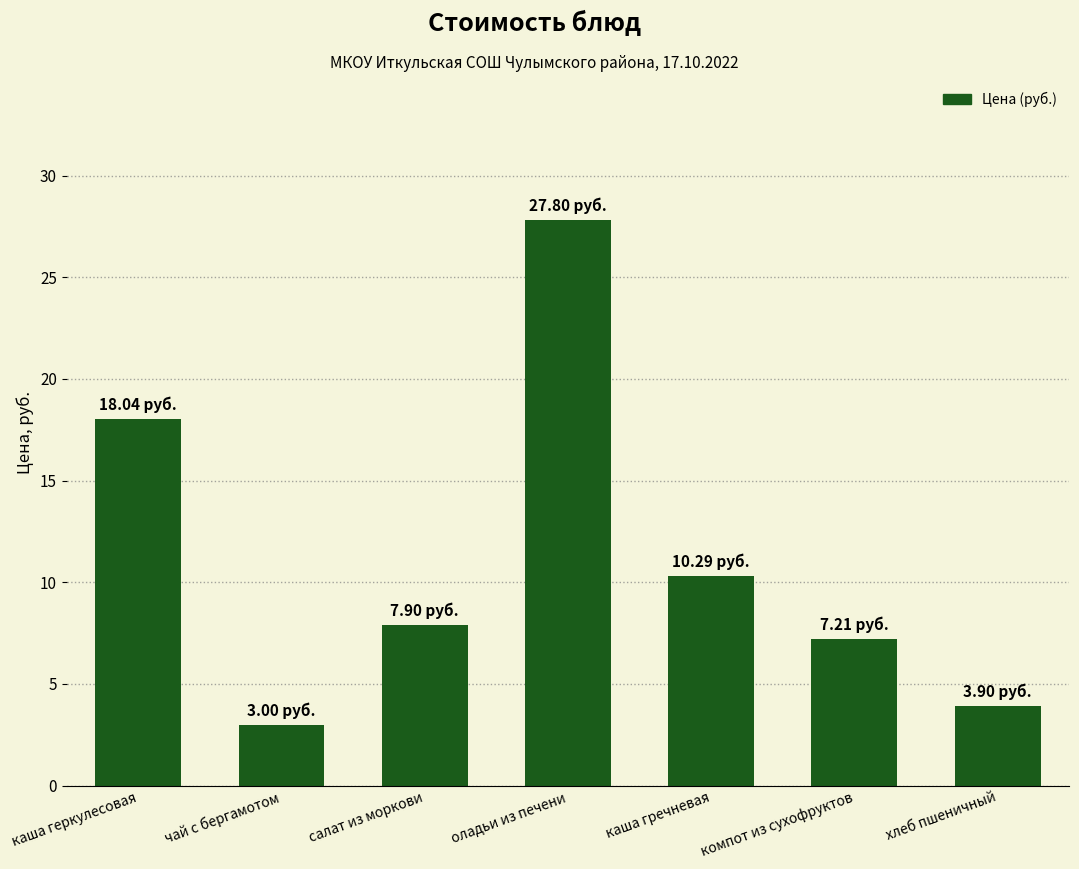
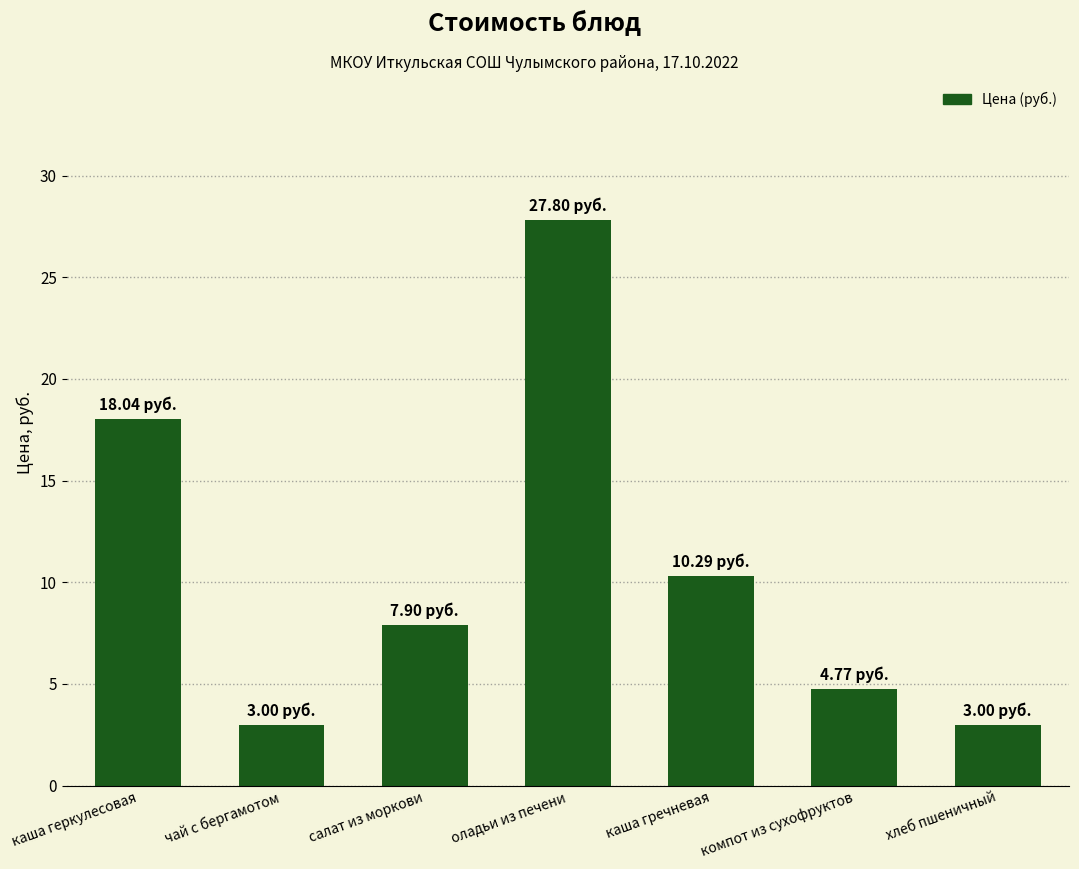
компот из сухофруктов: 7.21 -> 4.77
хлеб пшеничный: 3.90 -> 3.00
